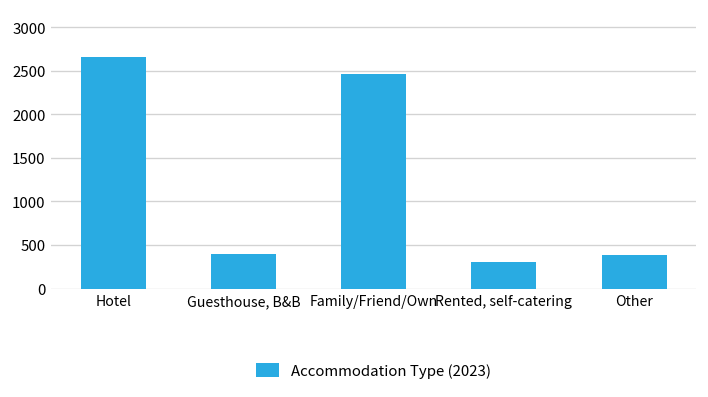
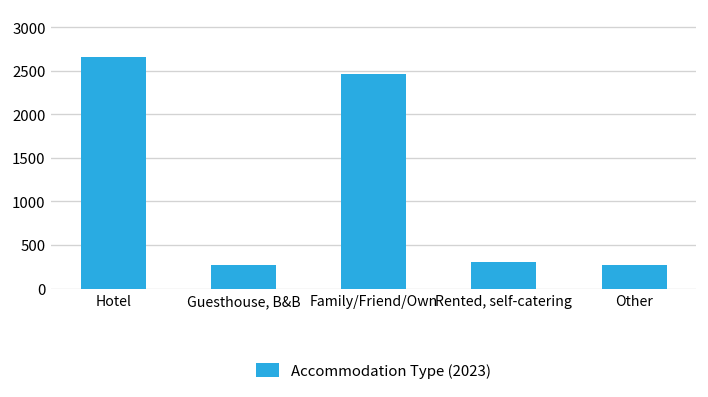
Guesthouse, B&B: 400 -> 300
Other: 400 -> 300
